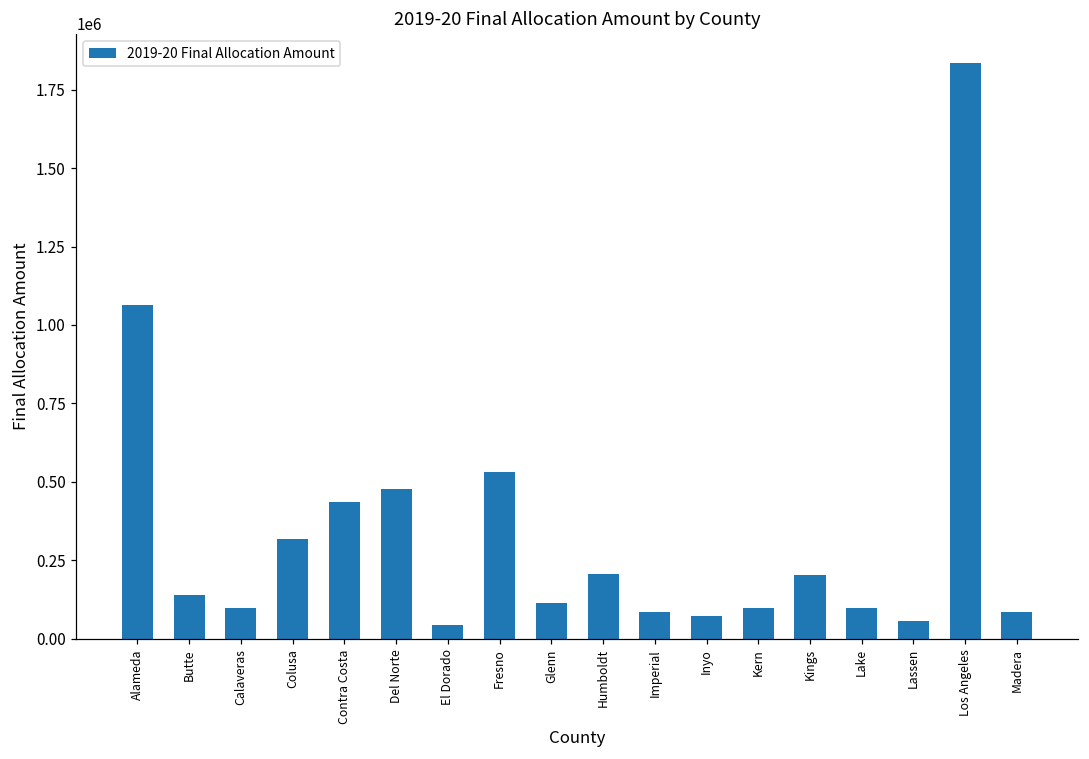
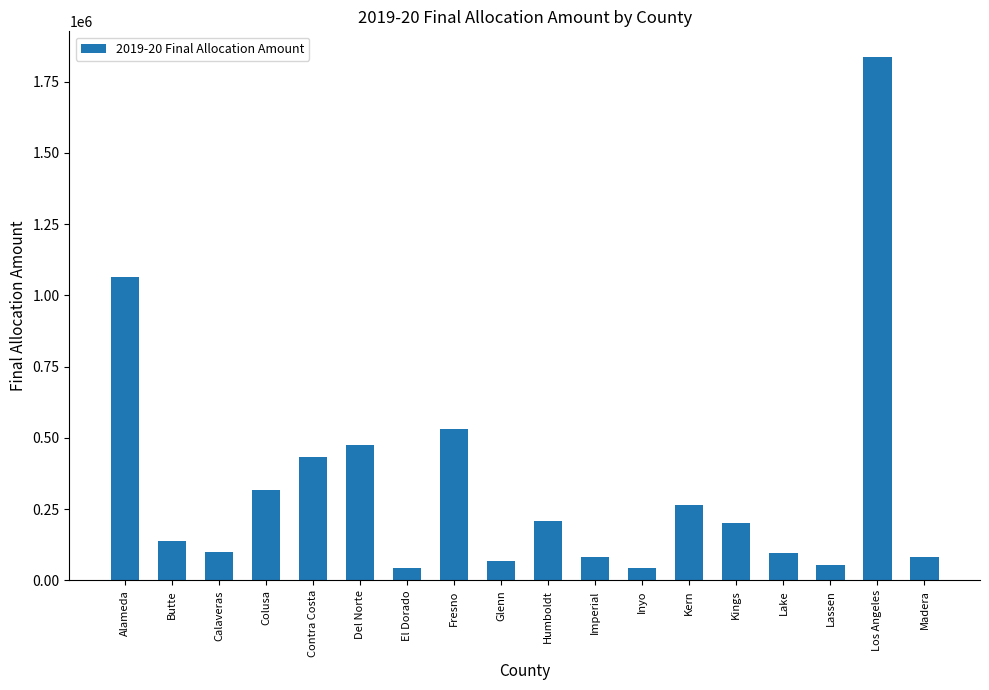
Glenn: 110000 -> 70000
Inyo: 70000 -> 40000
Kern: 100000 -> 270000
